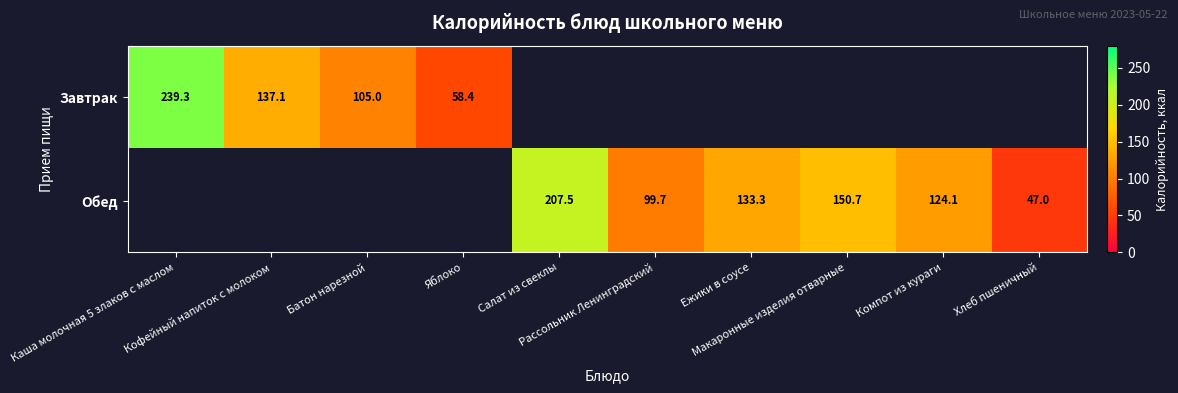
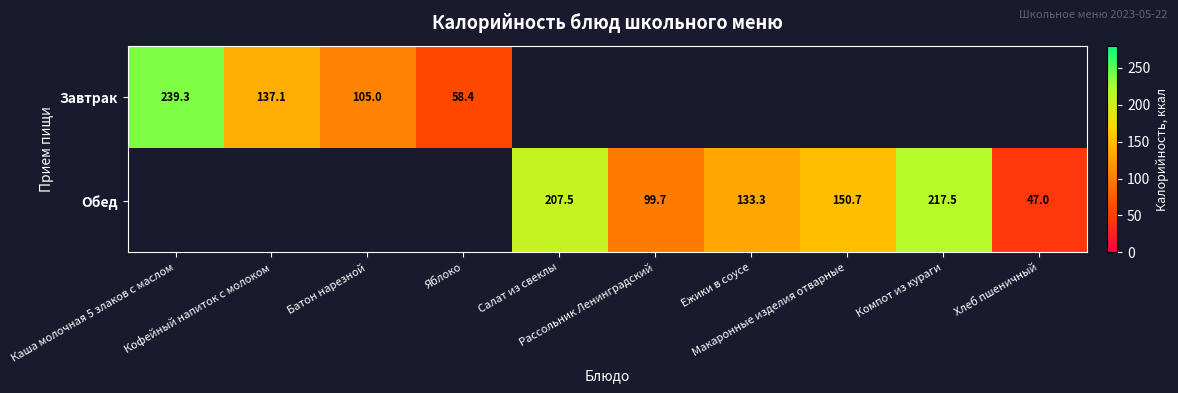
Обед, Компот из кураги: 124.1 -> 217.5
